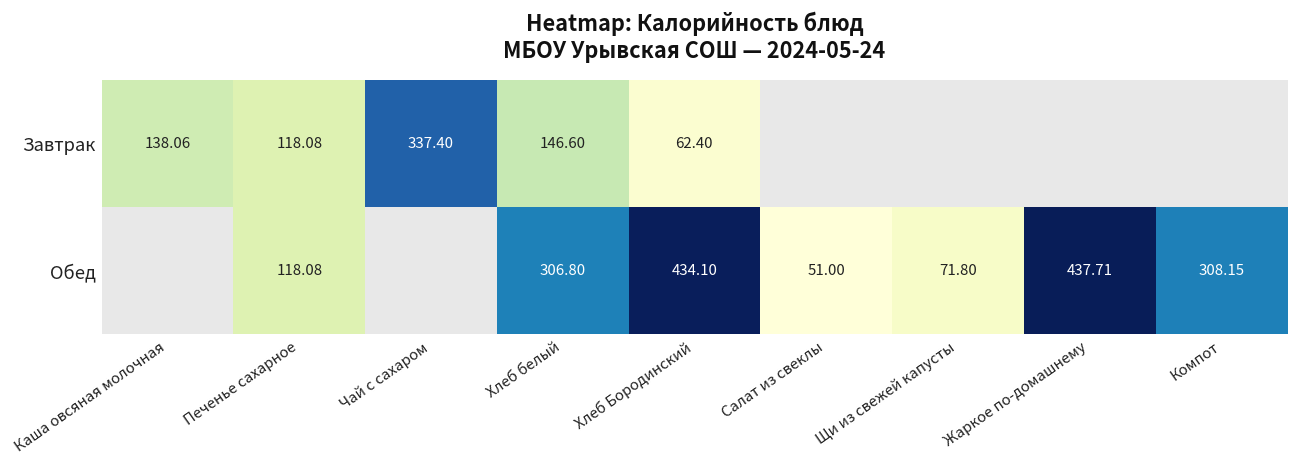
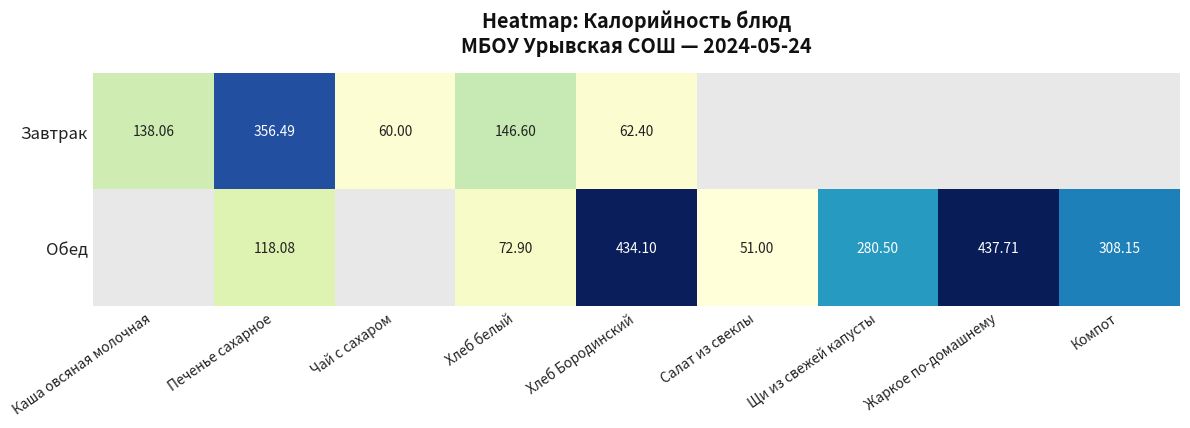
Завтрак, Печенье сахарное: 118.08 -> 356.49
Завтрак, Чай с сахаром: 337.40 -> 60.00
Обед, Хлеб белый: 306.80 -> 72.90
Обед, Щи из свежей капусты: 71.80 -> 280.50
